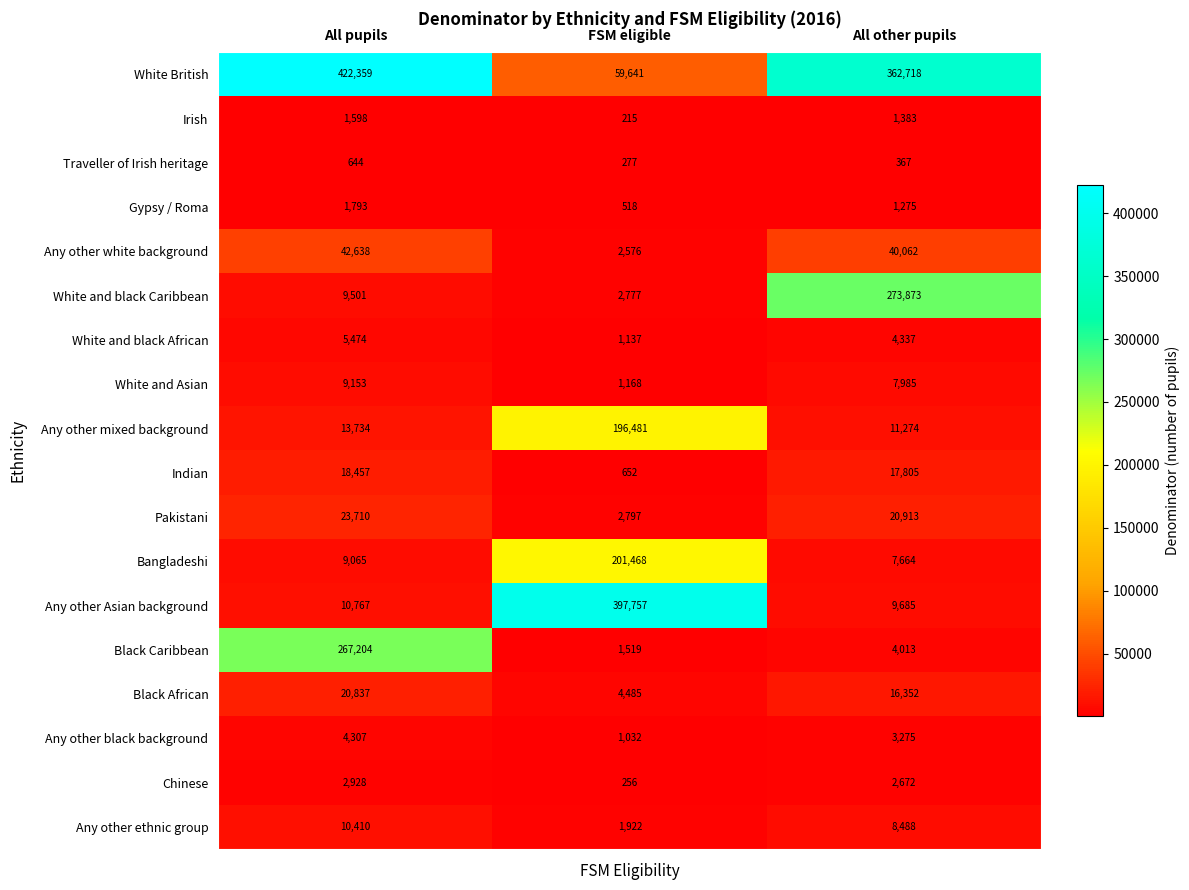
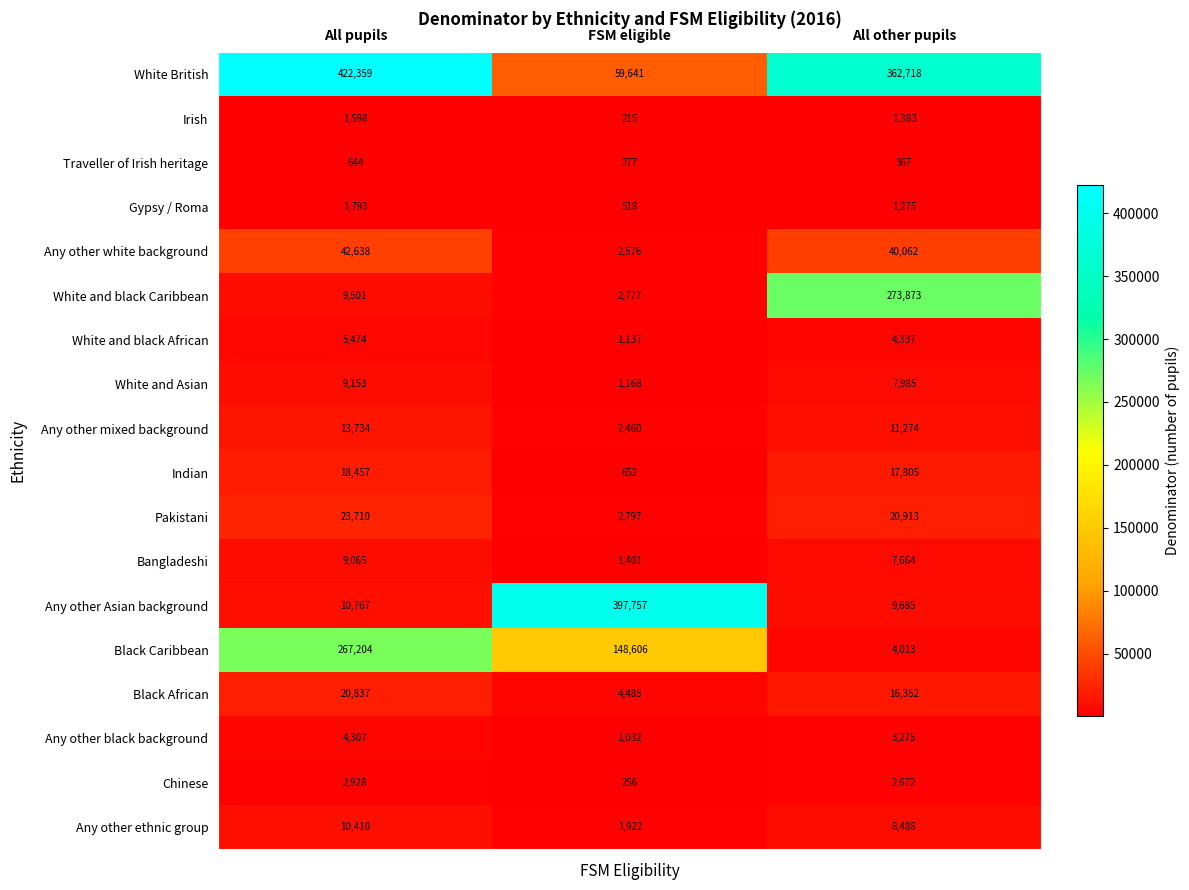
Any other mixed background, FSM eligible: 196,481 -> 2,460
Bangladeshi, FSM eligible: 201,468 -> 1,401
Black Caribbean, FSM eligible: 1,519 -> 148,606
